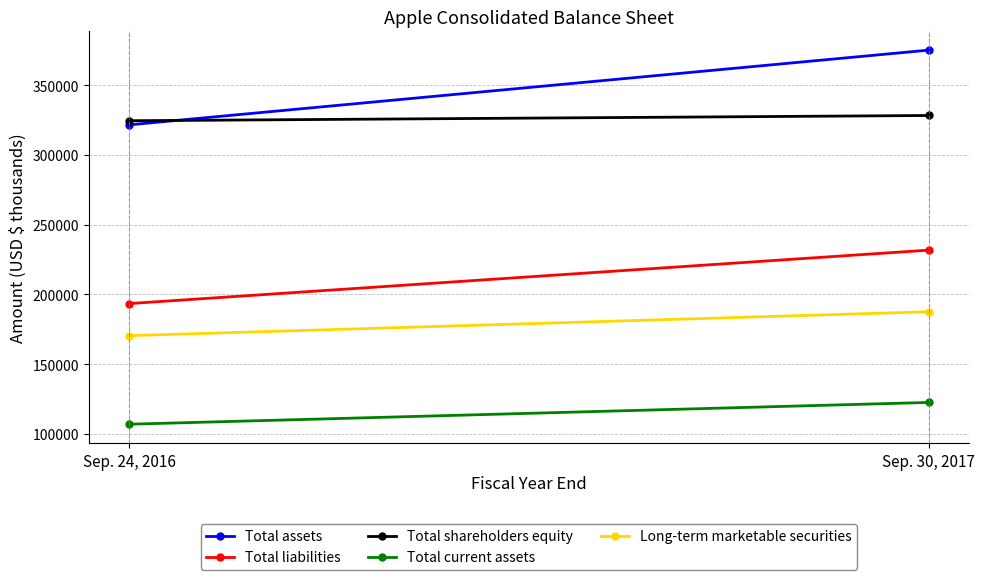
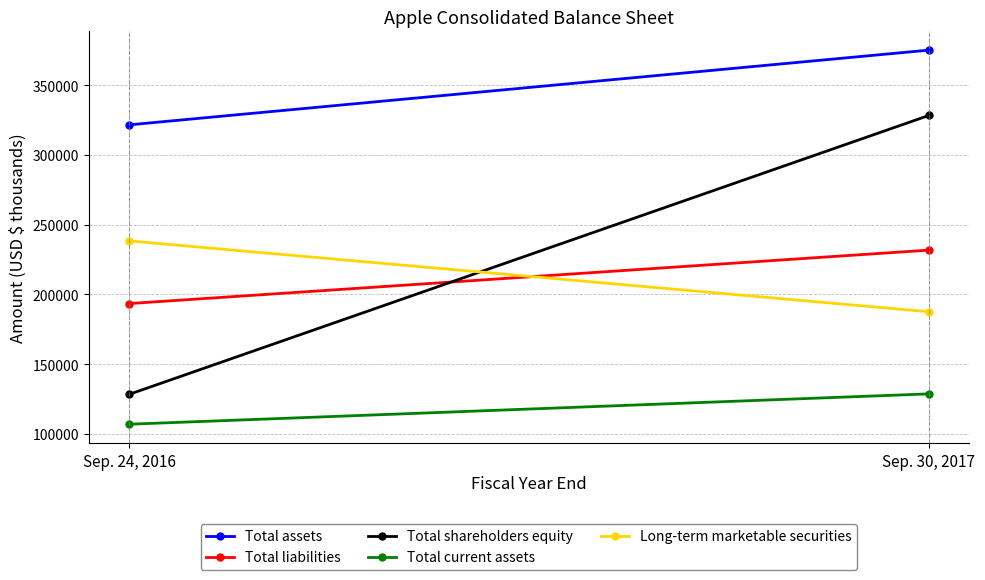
Total shareholders equity, Sep. 24, 2016: 325000 -> 128000
Long-term marketable securities, Sep. 24, 2016: 170000 -> 238000
Total current assets, Sep. 30, 2017: 123000 -> 129000
